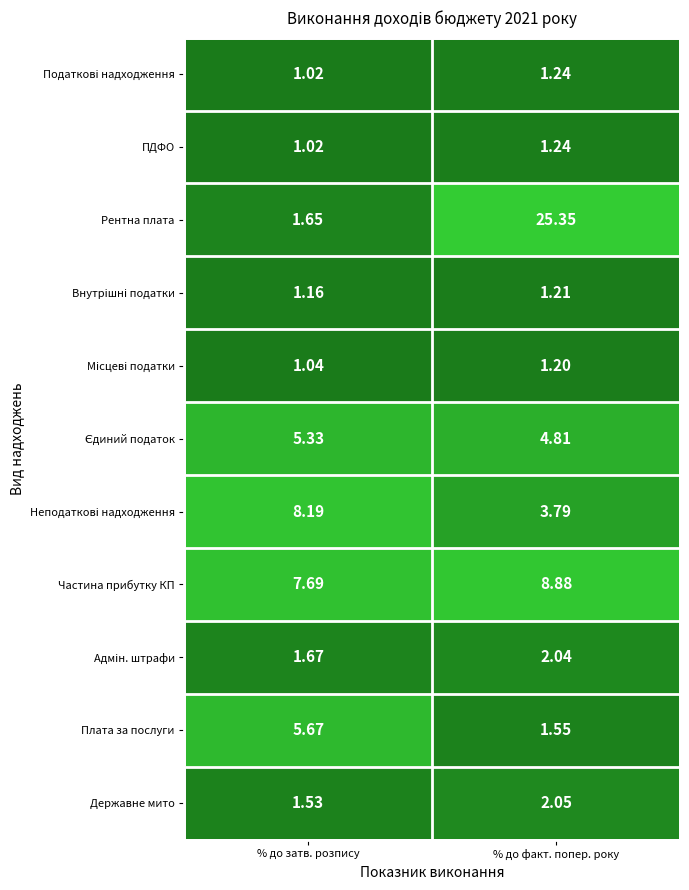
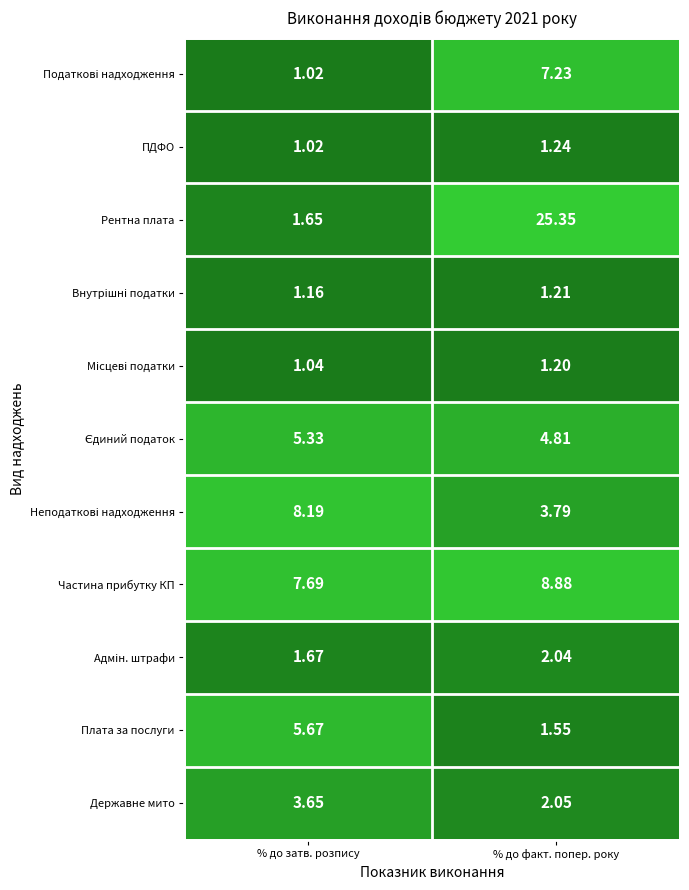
Податкові надходження, % до факт. попер. року: 1.24 -> 7.23
Державне мито, % до затв. розпису: 1.53 -> 3.65
